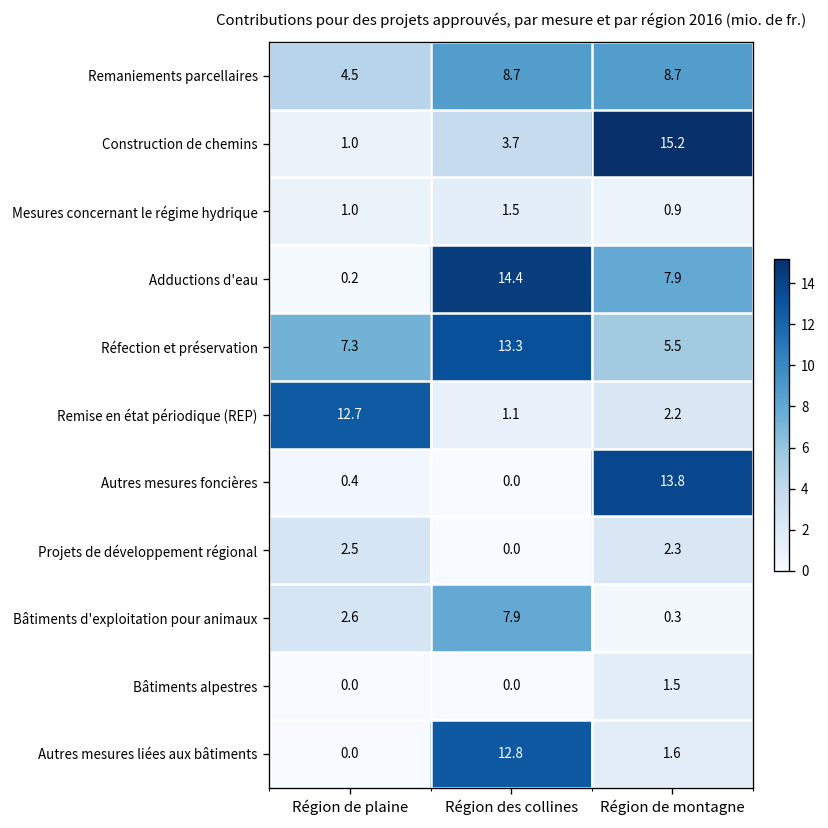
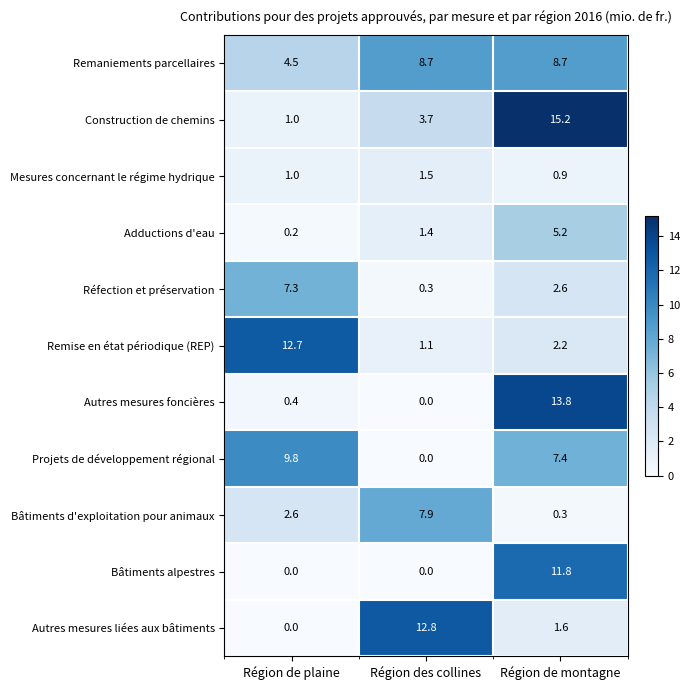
Adductions d'eau, Région des collines: 14.4 -> 1.4
Adductions d'eau, Région de montagne: 7.9 -> 5.2
Réfection et préservation, Région des collines: 13.3 -> 0.3
Réfection et préservation, Région de montagne: 5.5 -> 2.6
Projets de développement régional, Région de plaine: 2.5 -> 9.8
Projets de développement régional, Région de montagne: 2.3 -> 7.4
Bâtiments alpestres, Région de montagne: 1.5 -> 11.8
